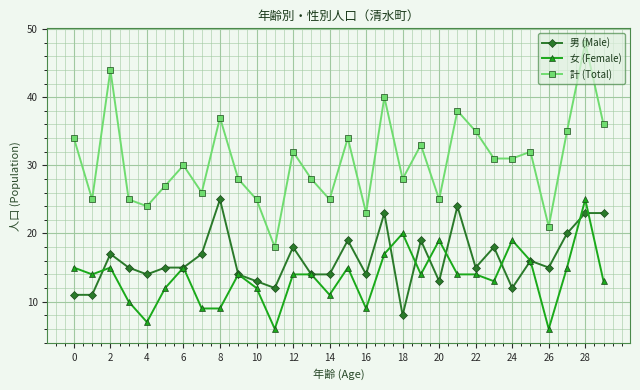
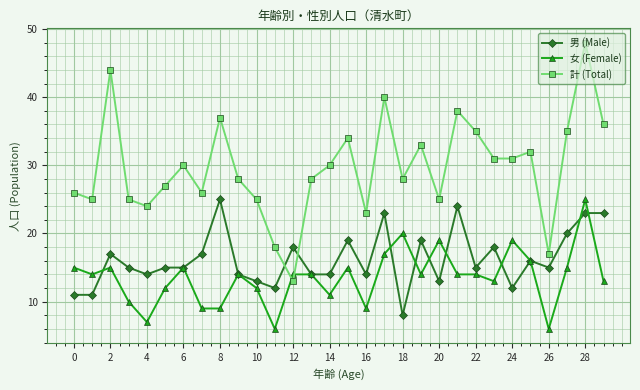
計 (Total), 0: 34 -> 26
計 (Total), 12: 32 -> 13
計 (Total), 14: 25 -> 30
計 (Total), 26: 21 -> 17
